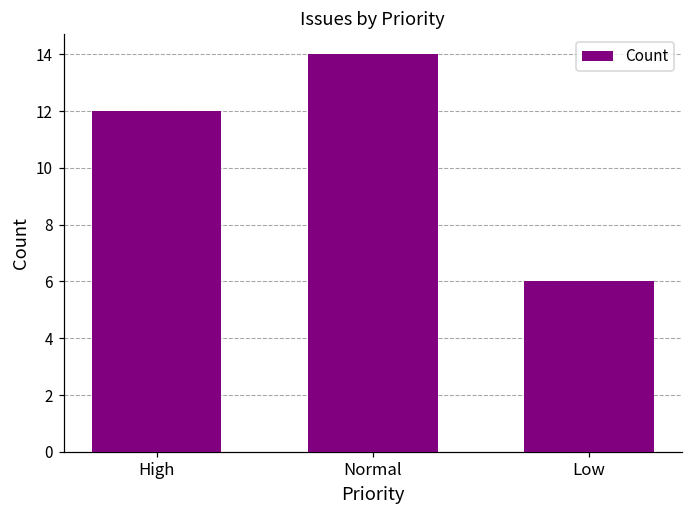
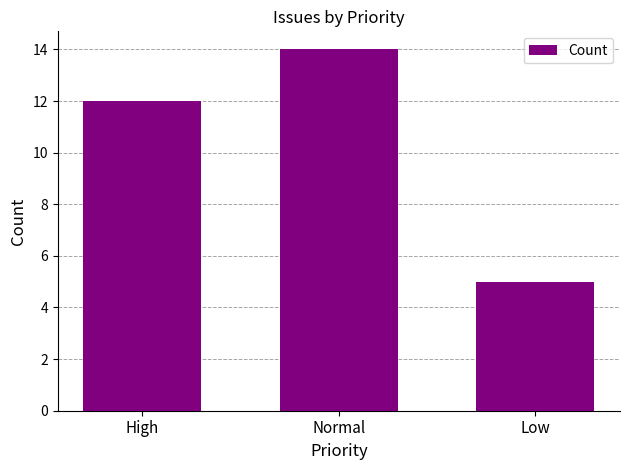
Low: 6 -> 5
